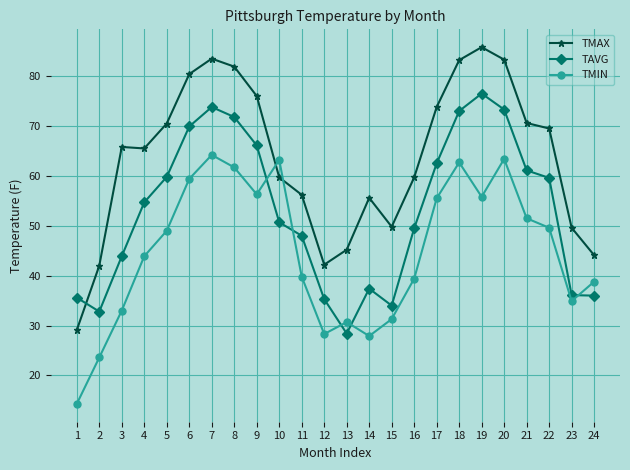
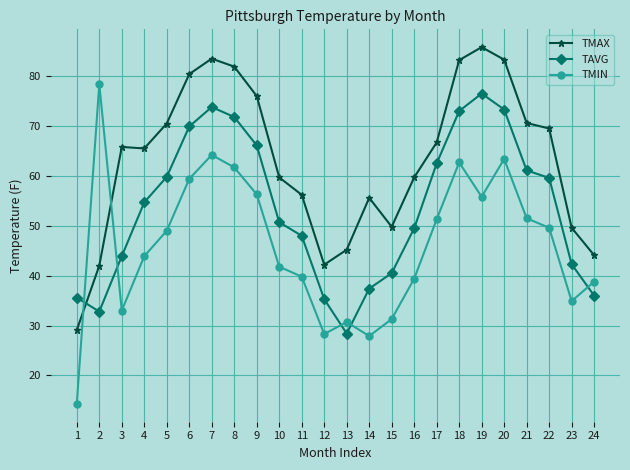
TMIN, 2: 24 -> 78
TMIN, 10: 63 -> 42
TAVG, 15: 34 -> 41
TMAX, 17: 74 -> 67
TMIN, 17: 56 -> 51
TAVG, 23: 36 -> 42
